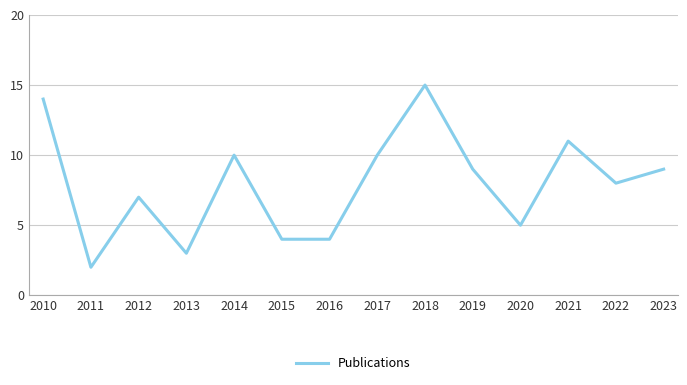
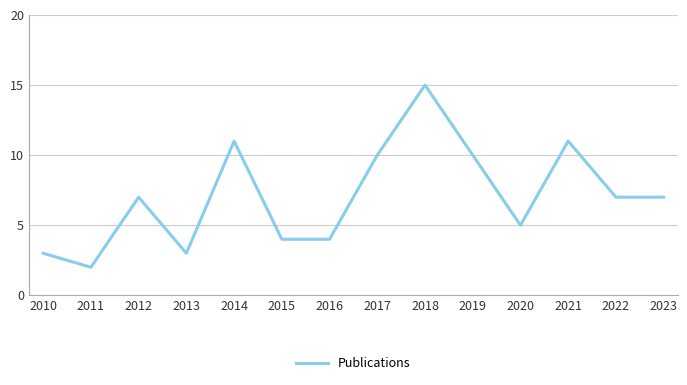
2010: 14 -> 3
2014: 10 -> 11
2019: 9 -> 10
2022: 8 -> 7
2023: 9 -> 7
